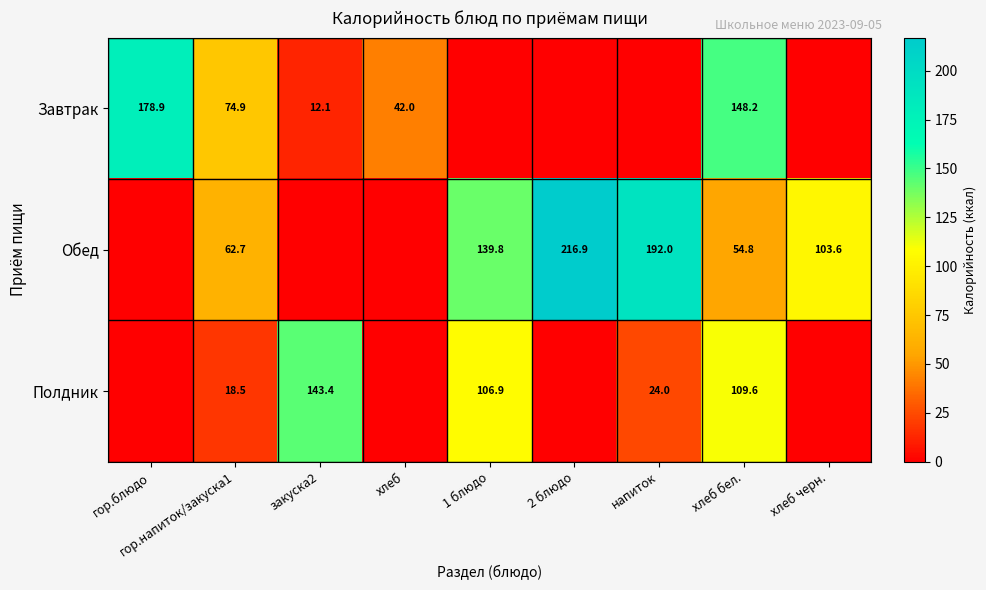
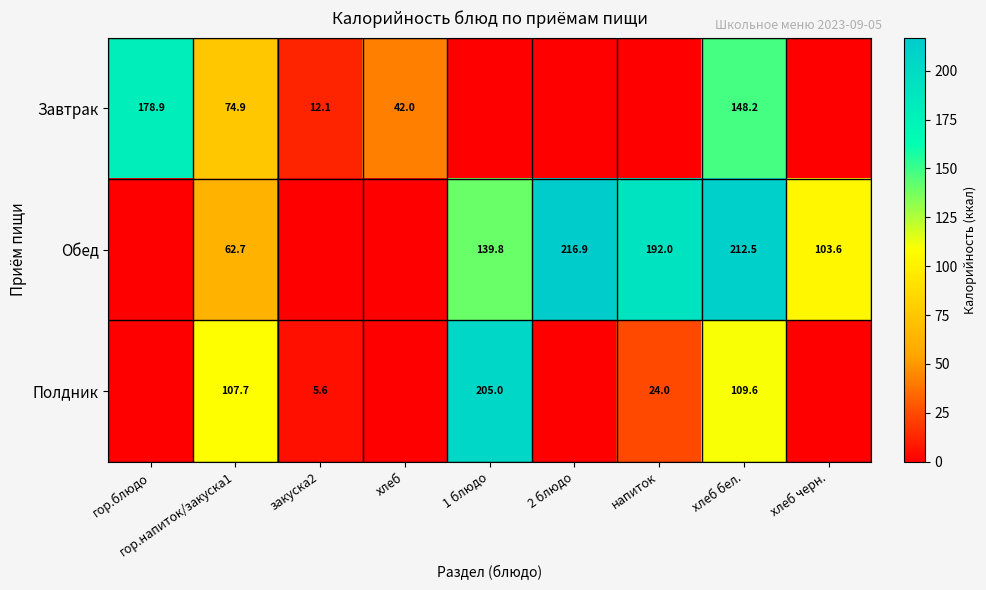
Обед, хлеб бел.: 54.8 -> 212.5
Полдник, гор.напиток/закуска1: 18.5 -> 107.7
Полдник, закуска2: 143.4 -> 5.6
Полдник, 1 блюдо: 106.9 -> 205.0
